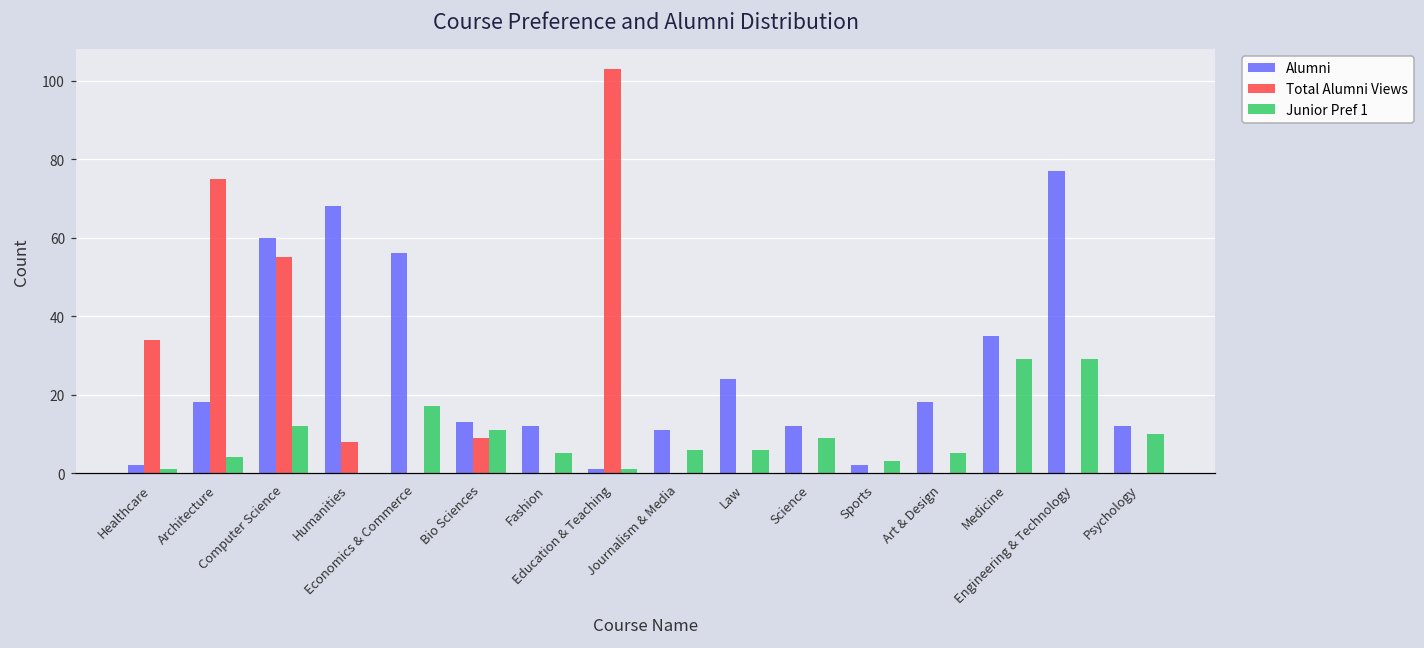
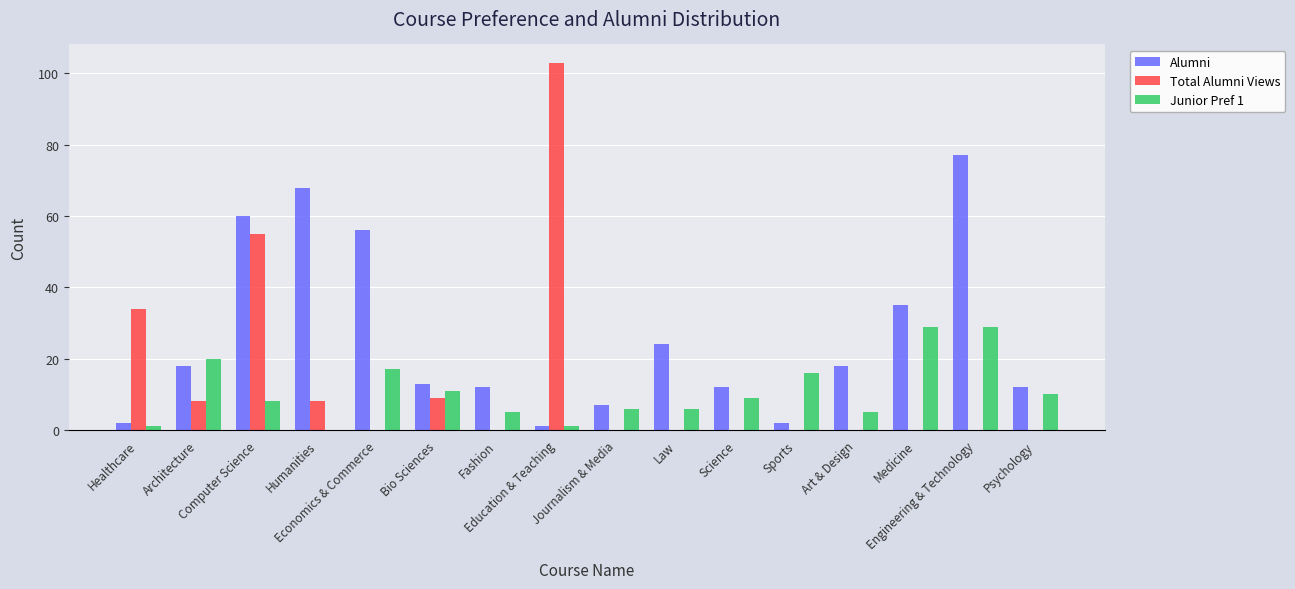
Total Alumni Views, Architecture: 75 -> 8
Junior Pref 1, Architecture: 4 -> 20
Junior Pref 1, Computer Science: 12 -> 8
Alumni, Journalism & Media: 11 -> 7
Junior Pref 1, Sports: 3 -> 16
